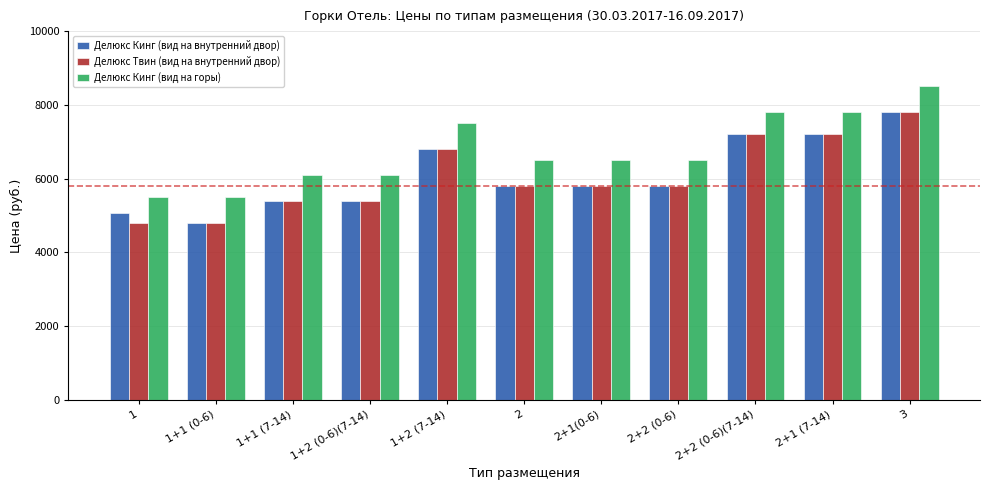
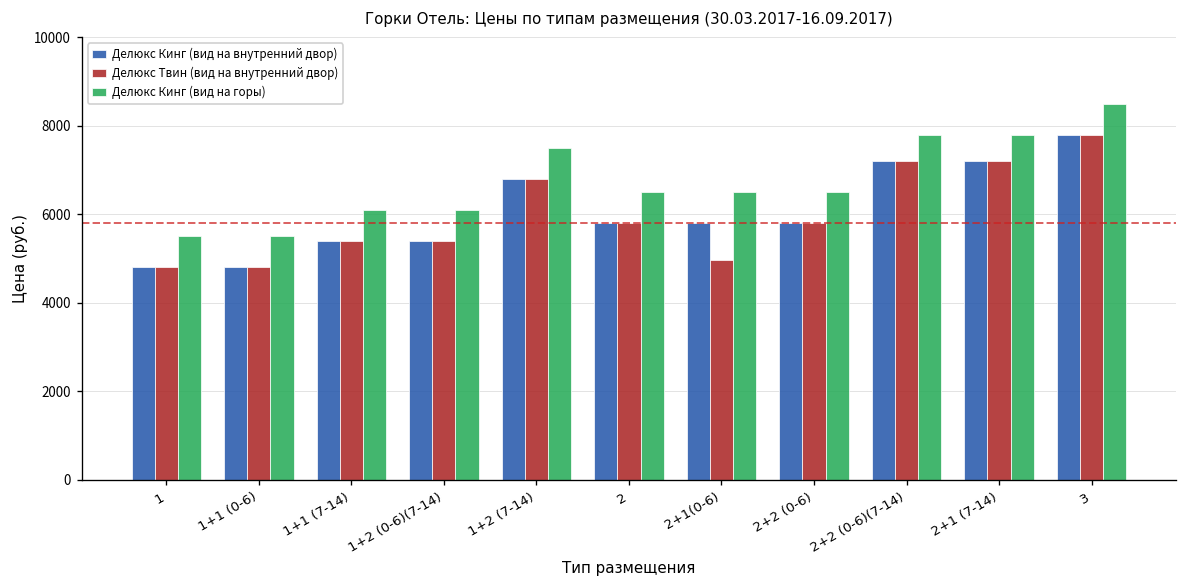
Делюкс Кинг (вид на внутренний двор), 1: 5100 -> 4800
Делюкс Твин (вид на внутренний двор), 2+1(0-6): 5800 -> 5000
